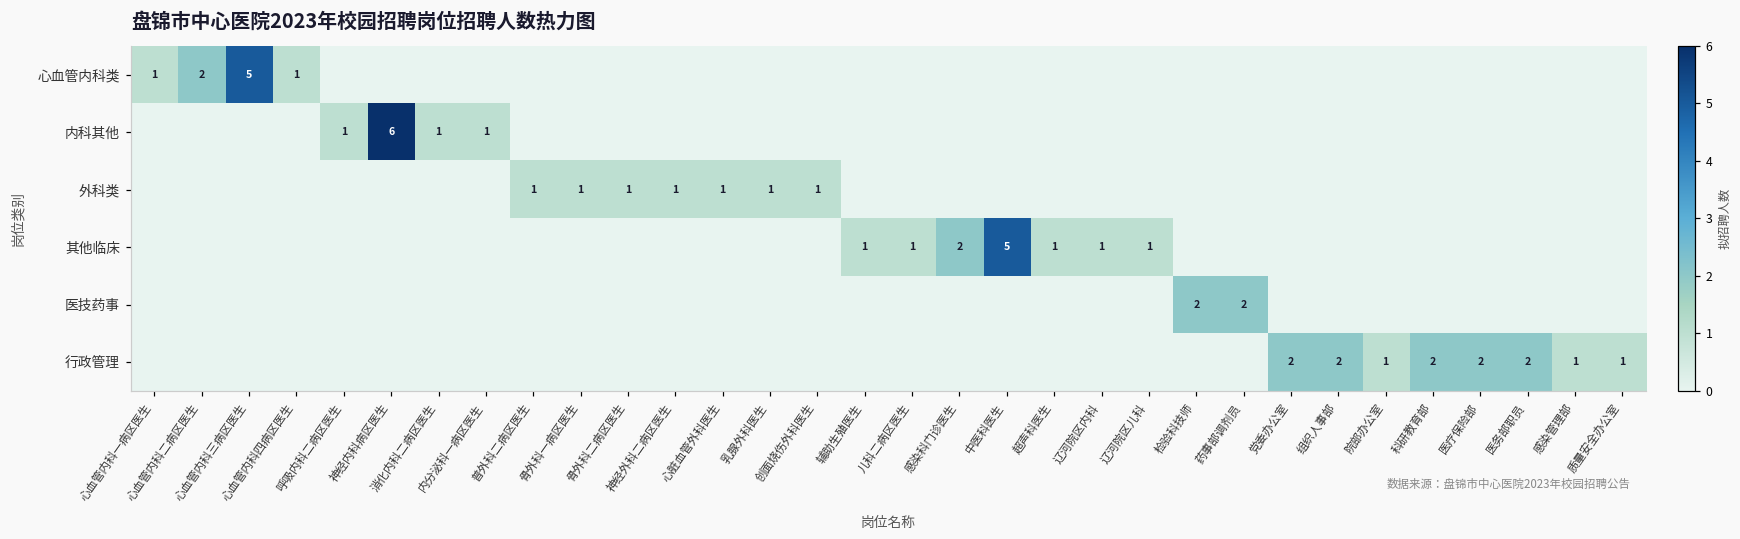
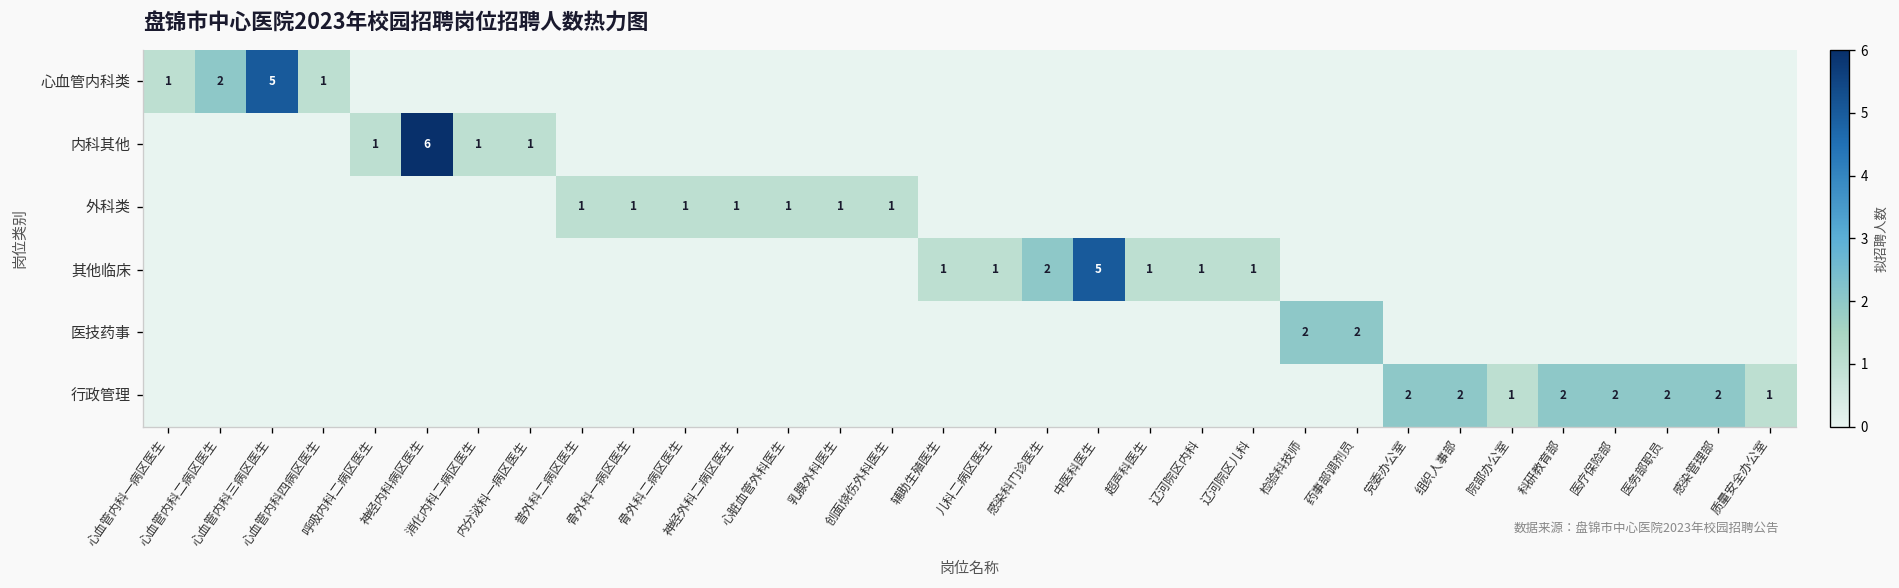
行政管理, 感染管理部: 1 -> 2
